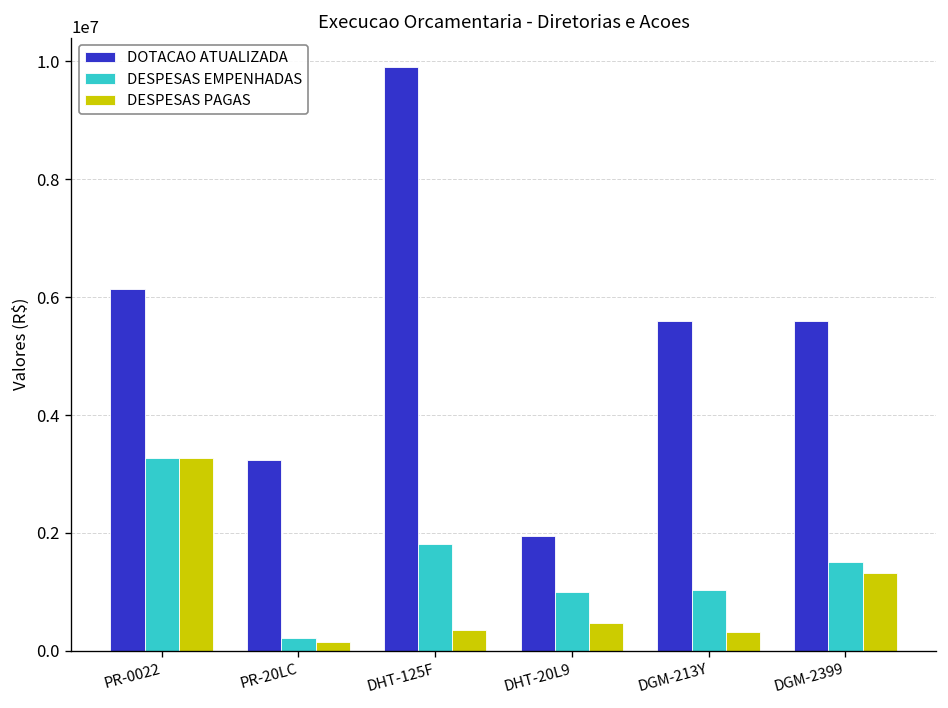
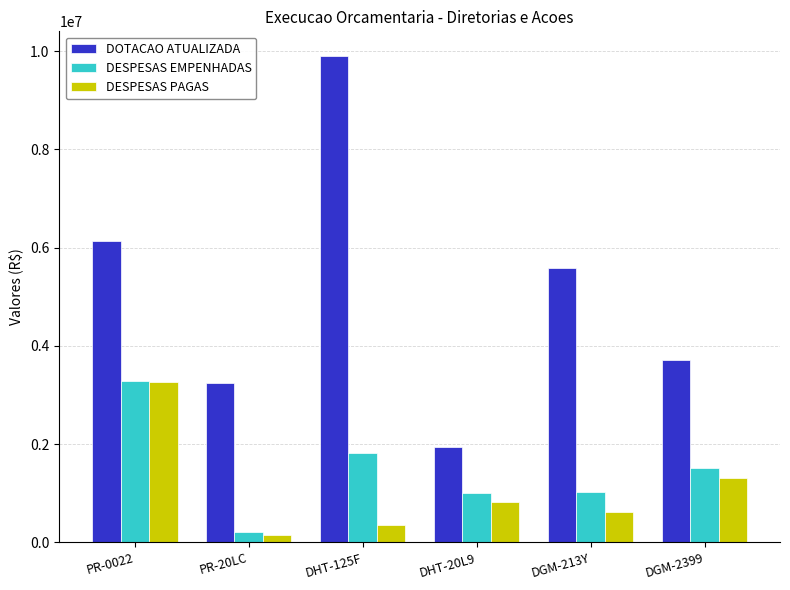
DESPESAS PAGAS, DHT-20L9: 500000 -> 800000
DESPESAS PAGAS, DGM-213Y: 300000 -> 600000
DOTACAO ATUALIZADA, DGM-2399: 5600000 -> 3700000
